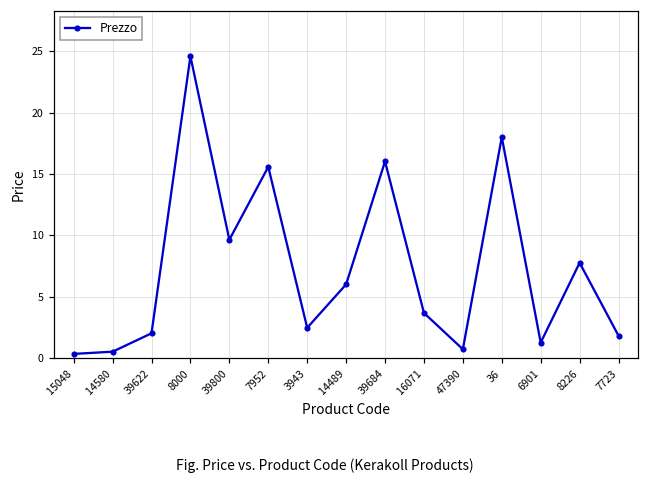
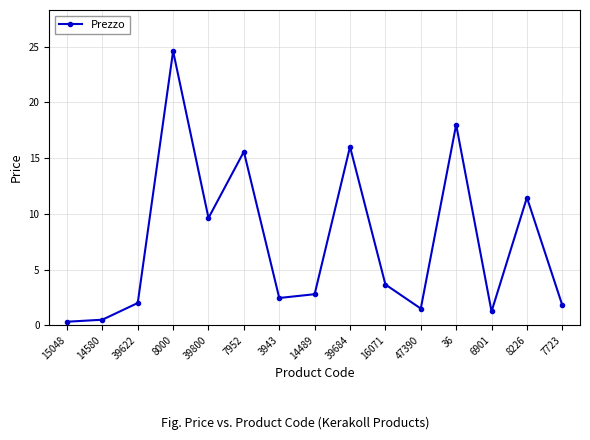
14489: 6.0 -> 2.8
47390: 0.7 -> 1.5
8226: 7.8 -> 11.5
